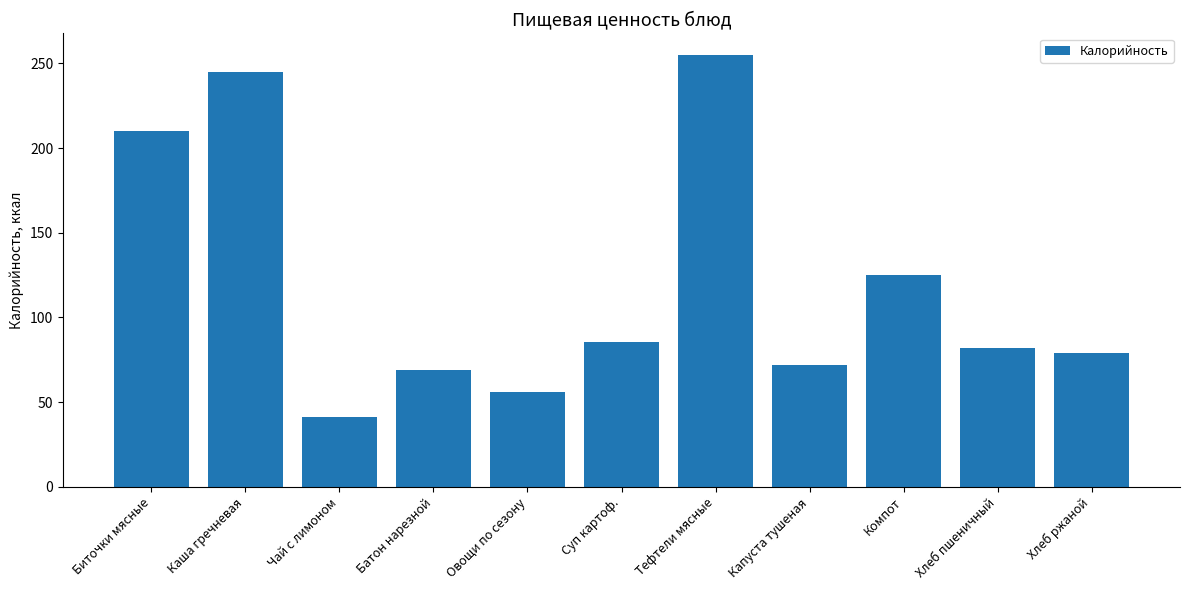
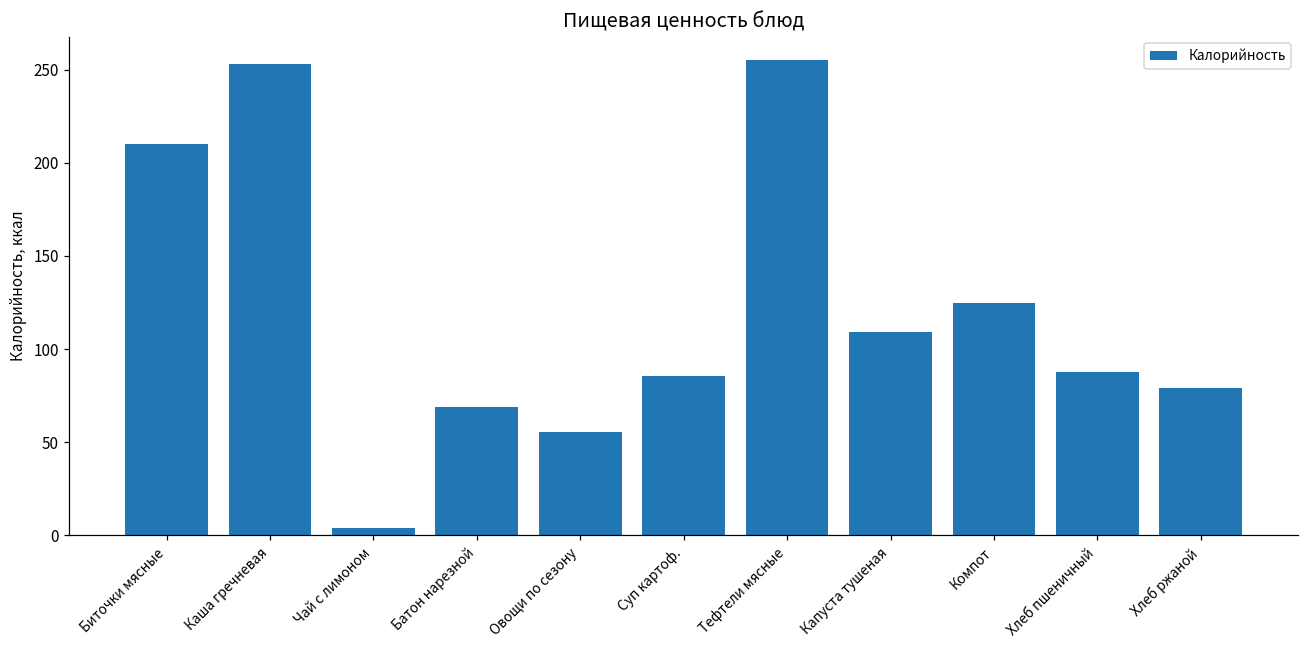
Каша гречневая: 245 -> 253
Чай с лимоном: 41 -> 4
Капуста тушеная: 72 -> 109
Хлеб пшеничный: 82 -> 88
